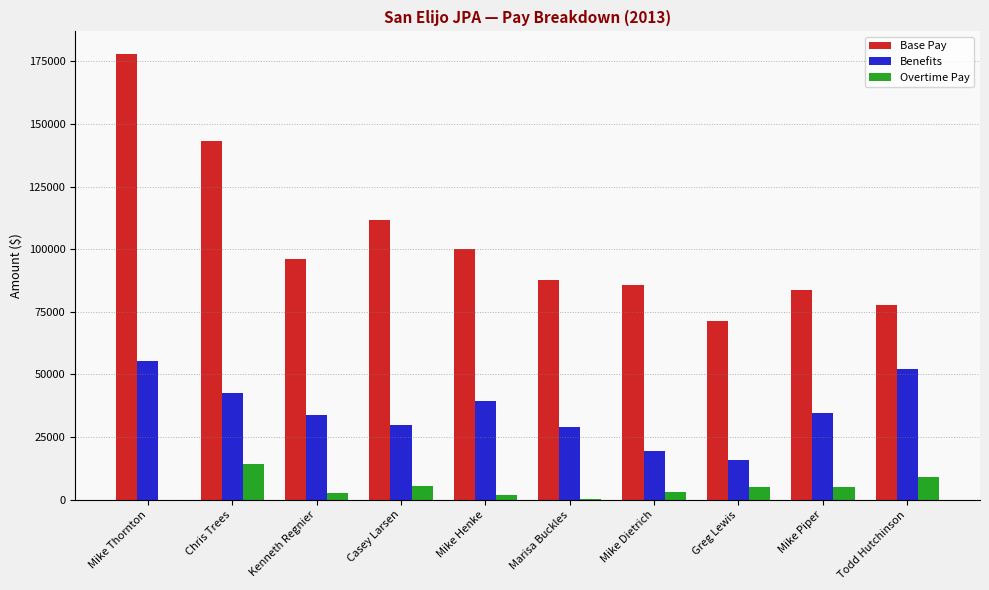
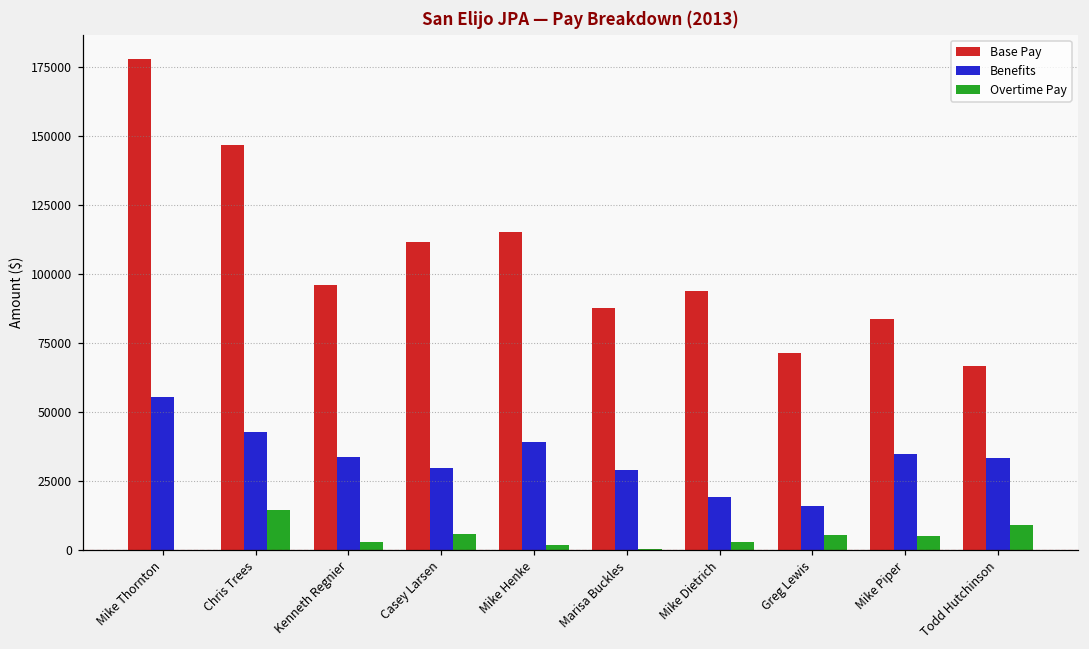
Base Pay, Chris Trees: 143000 -> 147000
Base Pay, Mike Henke: 100000 -> 115000
Base Pay, Mike Dietrich: 86000 -> 94000
Base Pay, Todd Hutchinson: 78000 -> 67000
Benefits, Todd Hutchinson: 52000 -> 33000
